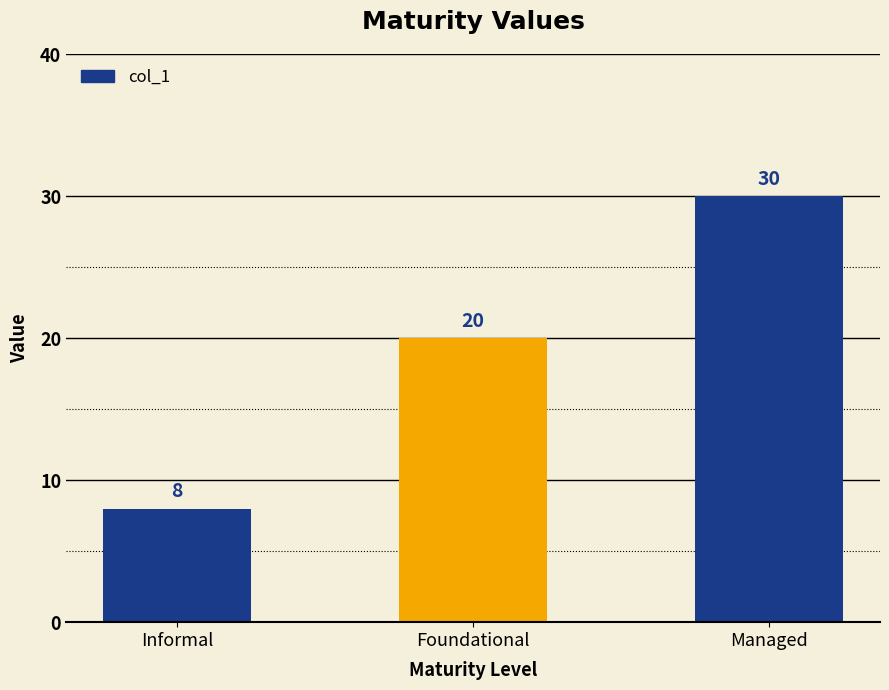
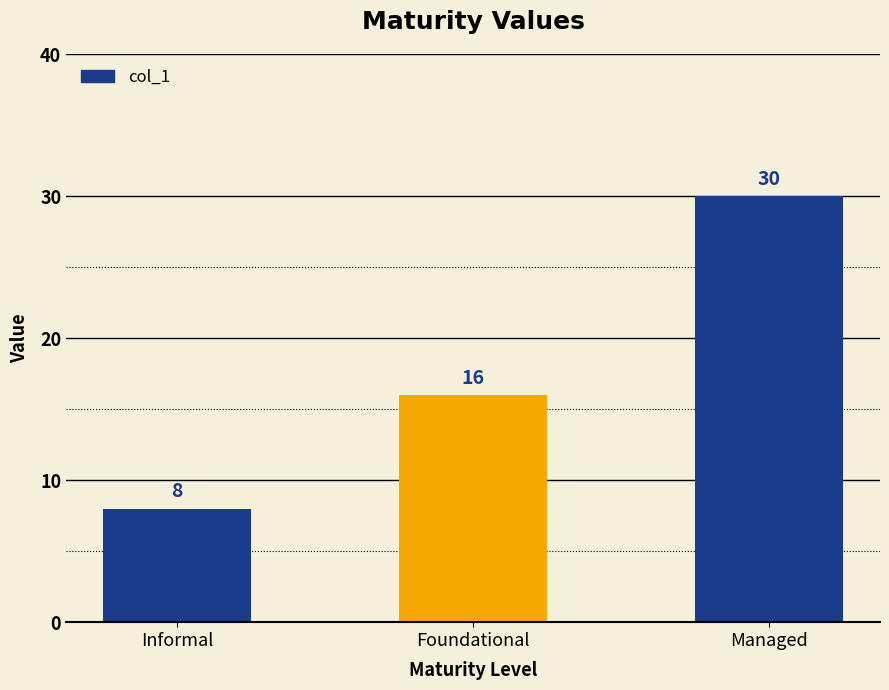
Foundational: 20 -> 16
